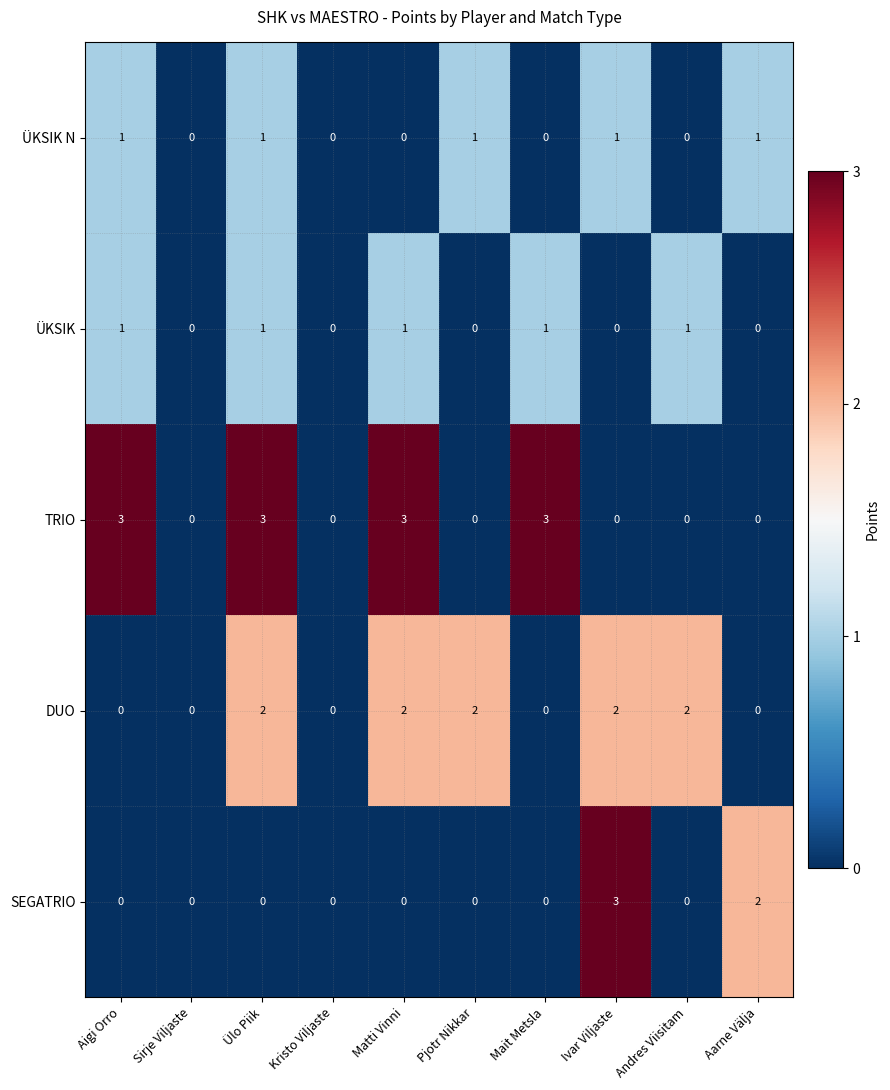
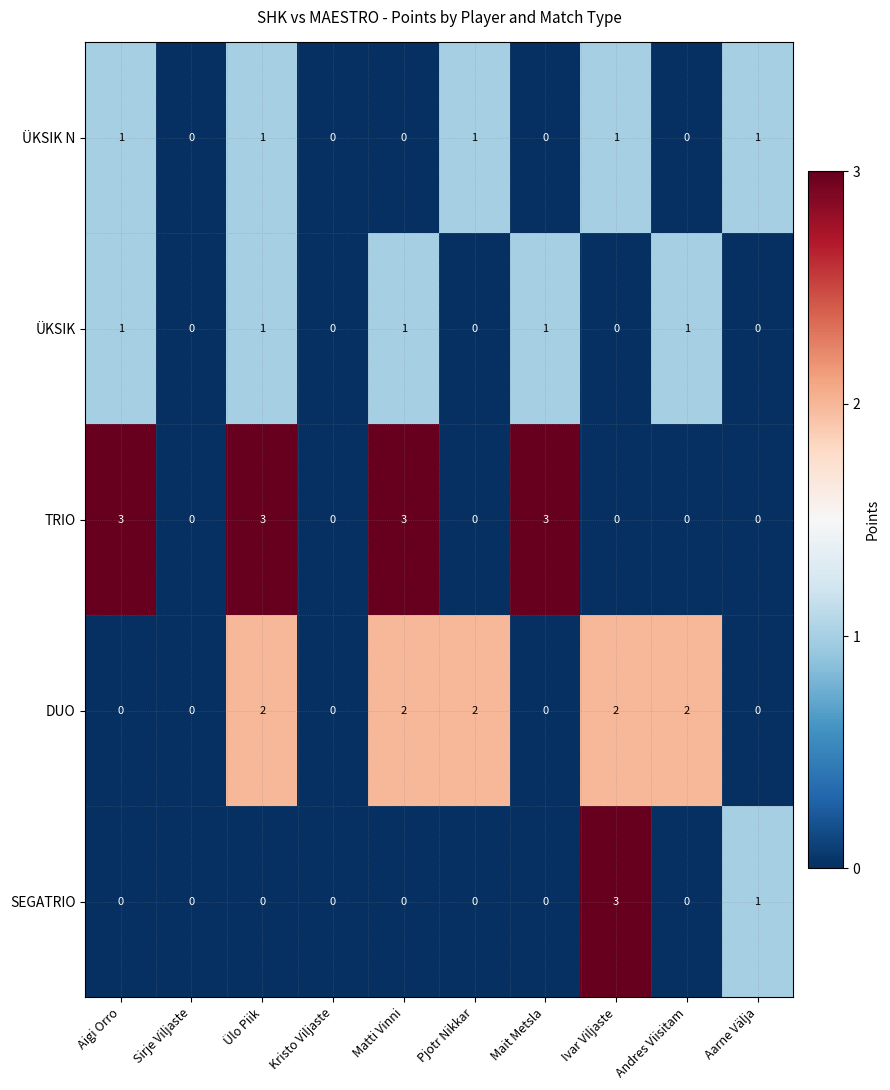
SEGATRIO, Aarne Välja: 2 -> 1
